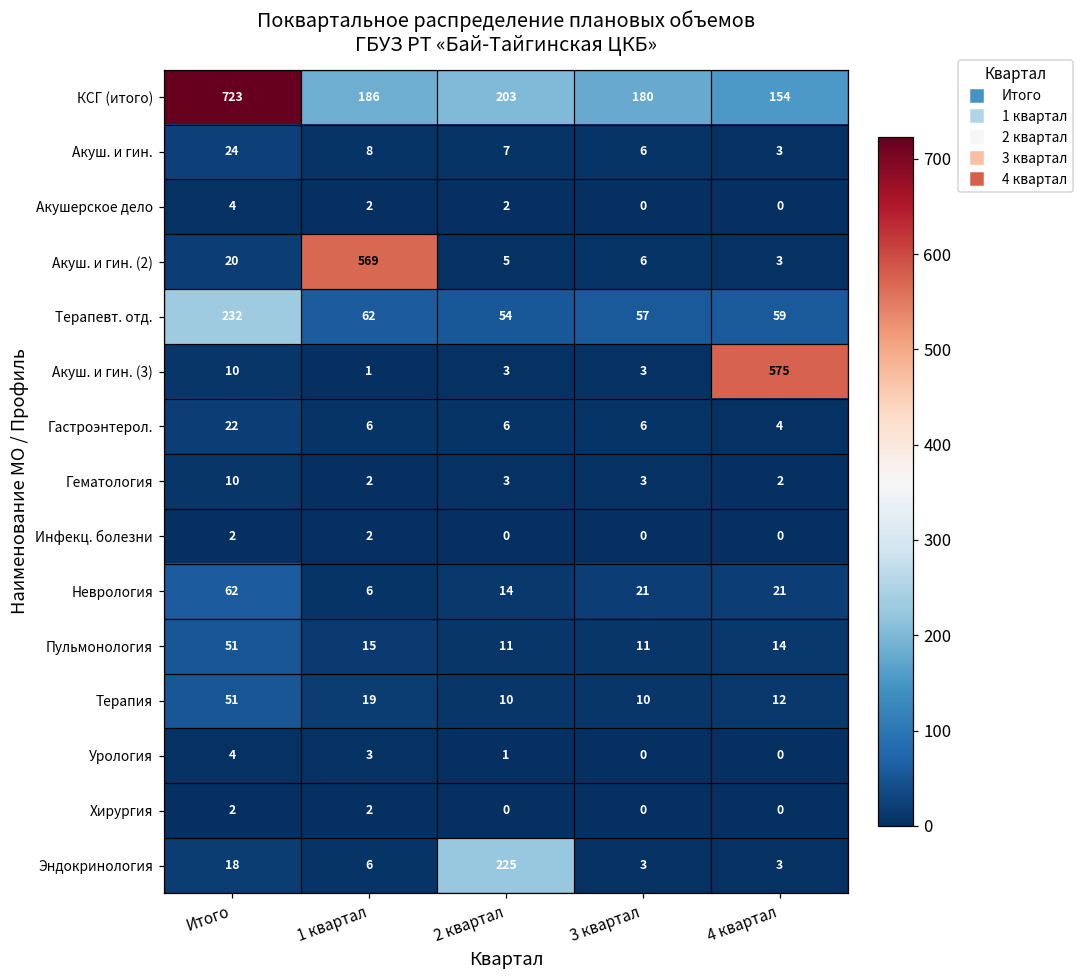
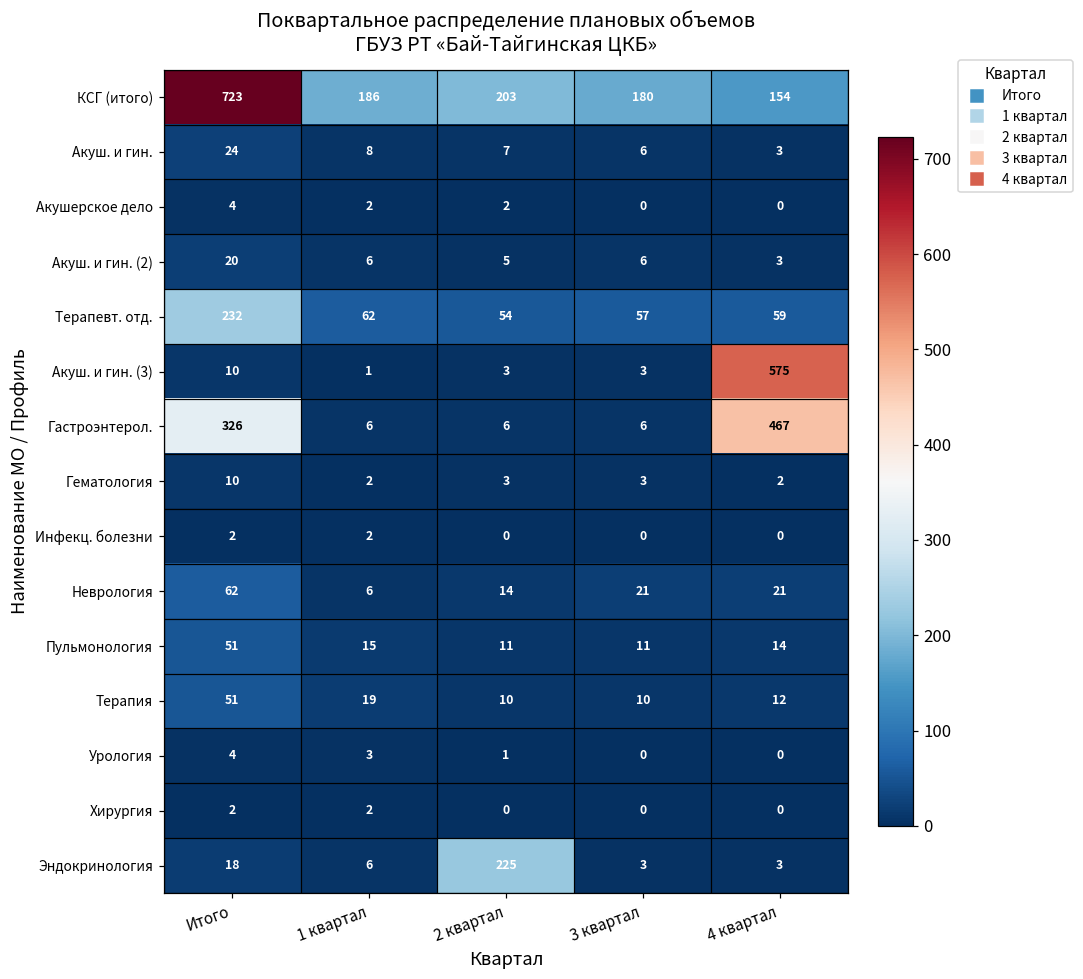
Акуш. и гин. (2), 1 квартал: 569 -> 6
Гастроэнтерол., Итого: 22 -> 326
Гастроэнтерол., 4 квартал: 4 -> 467
